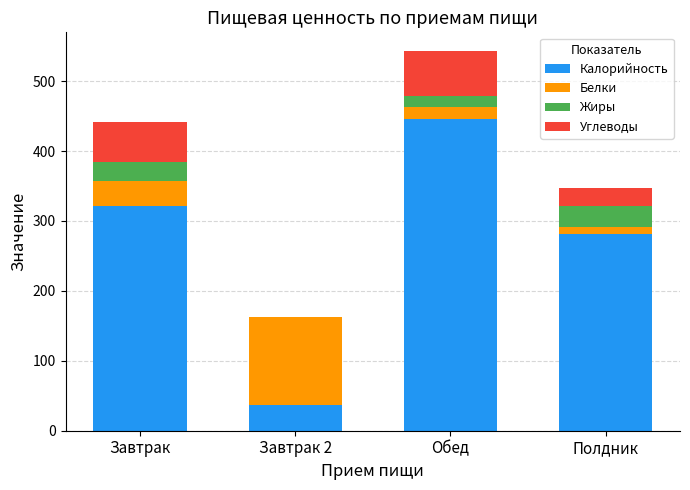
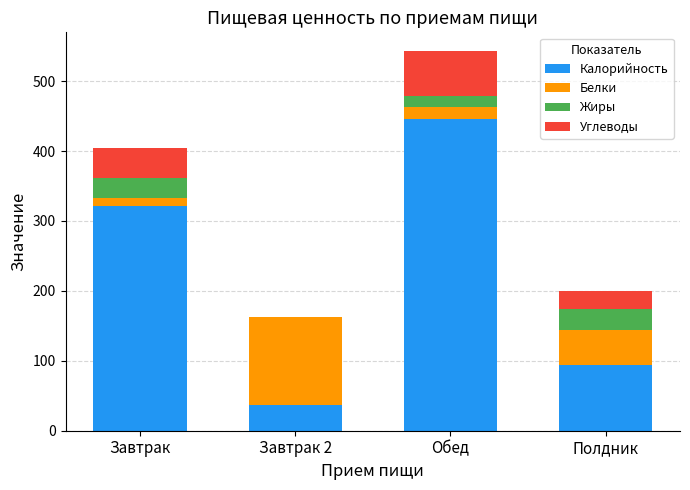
Белки, Завтрак: 30 -> 10
Углеводы, Завтрак: 60 -> 40
Калорийность, Полдник: 280 -> 90
Белки, Полдник: 10 -> 50
